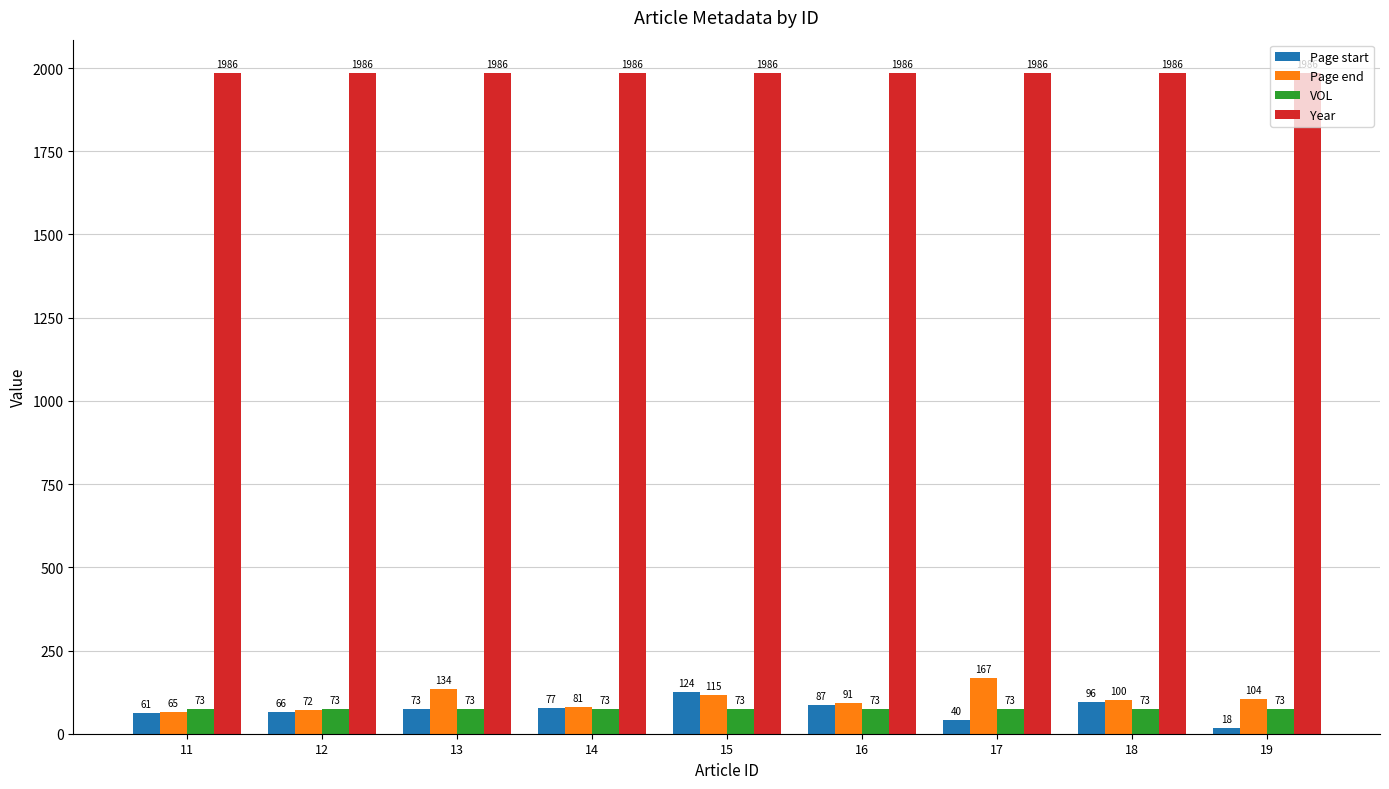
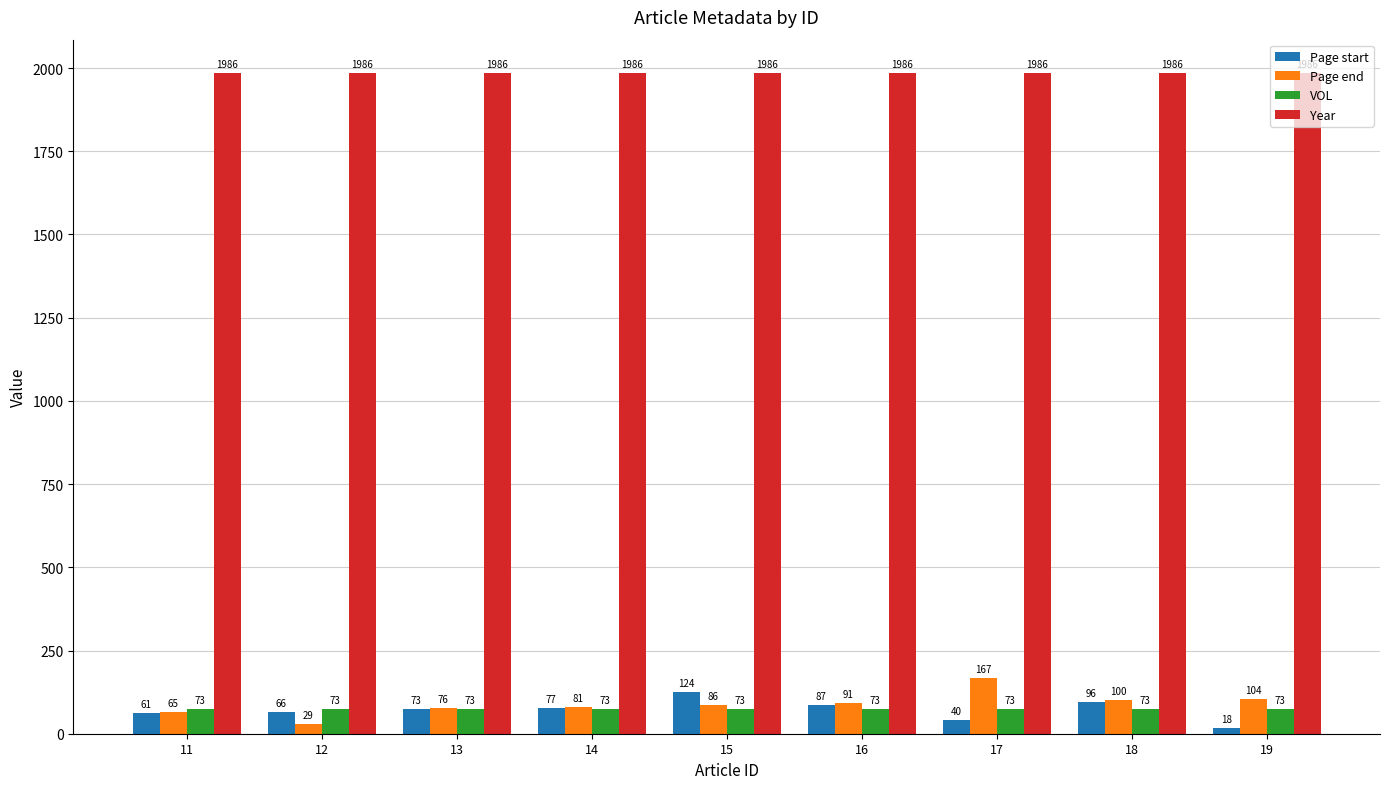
Page end, 12: 72 -> 29
Page end, 13: 134 -> 76
Page end, 15: 115 -> 86
